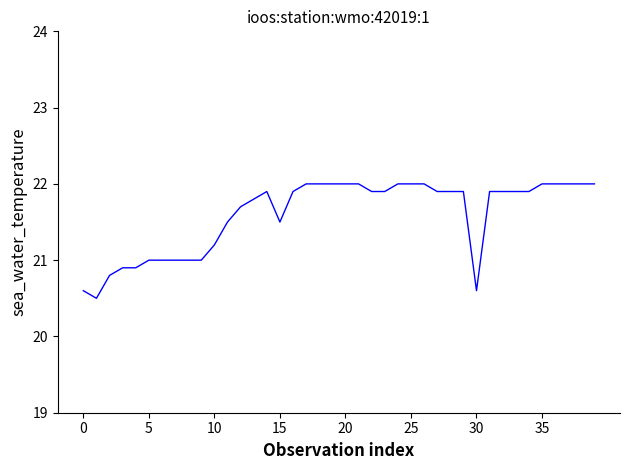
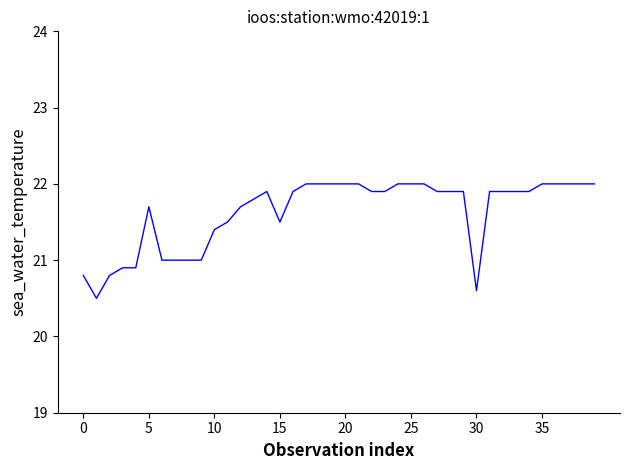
0: 20.6 -> 20.8
5: 21.0 -> 21.7
10: 21.2 -> 21.4
